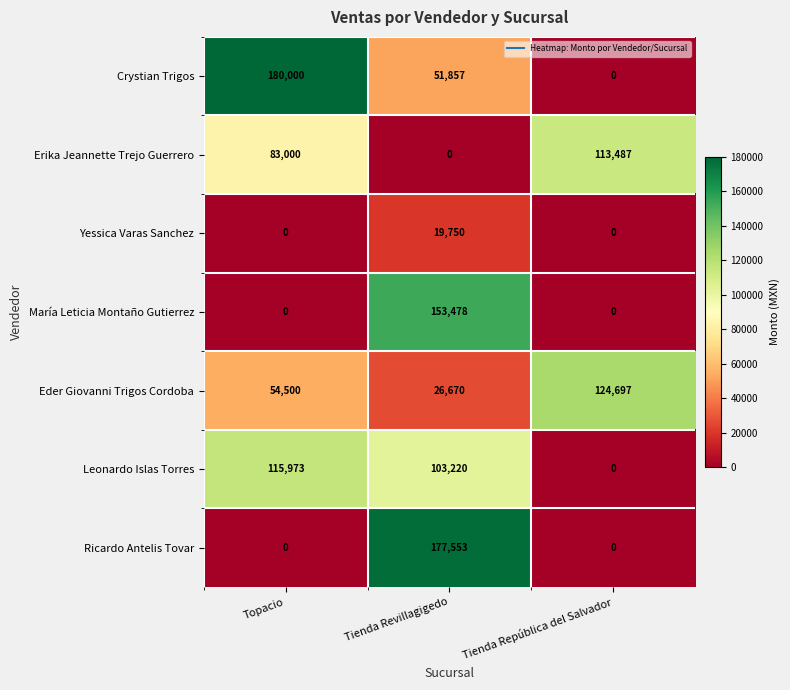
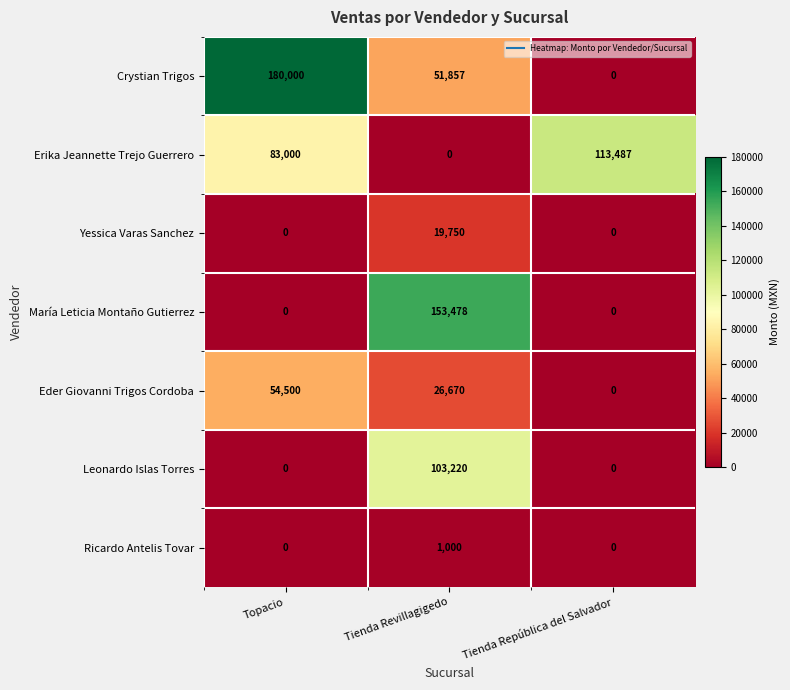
Eder Giovanni Trigos Cordoba, Tienda República del Salvador: 124,697 -> 0
Leonardo Islas Torres, Topacio: 115,973 -> 0
Ricardo Antelis Tovar, Tienda Revillagigedo: 177,553 -> 1,000
